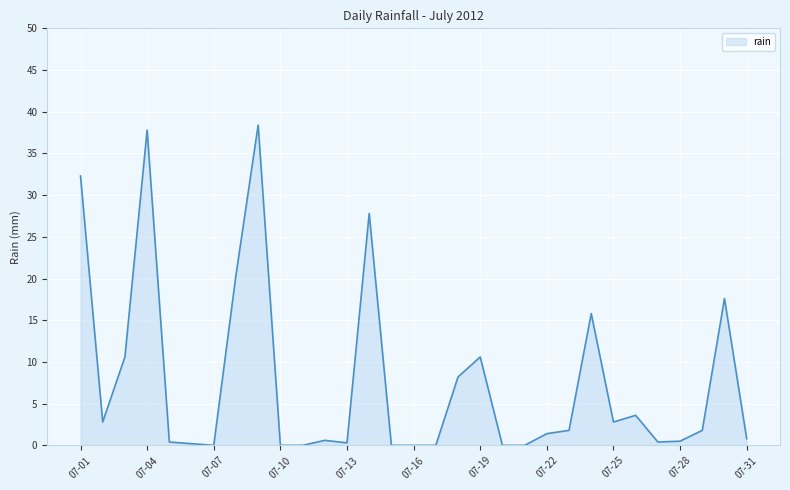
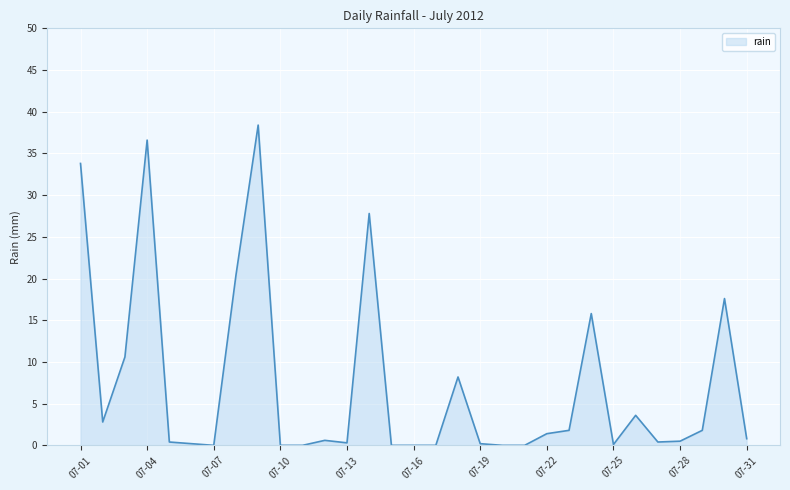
07-01: 32 -> 34
07-04: 38 -> 37
07-19: 11 -> 0
07-25: 3 -> 0
